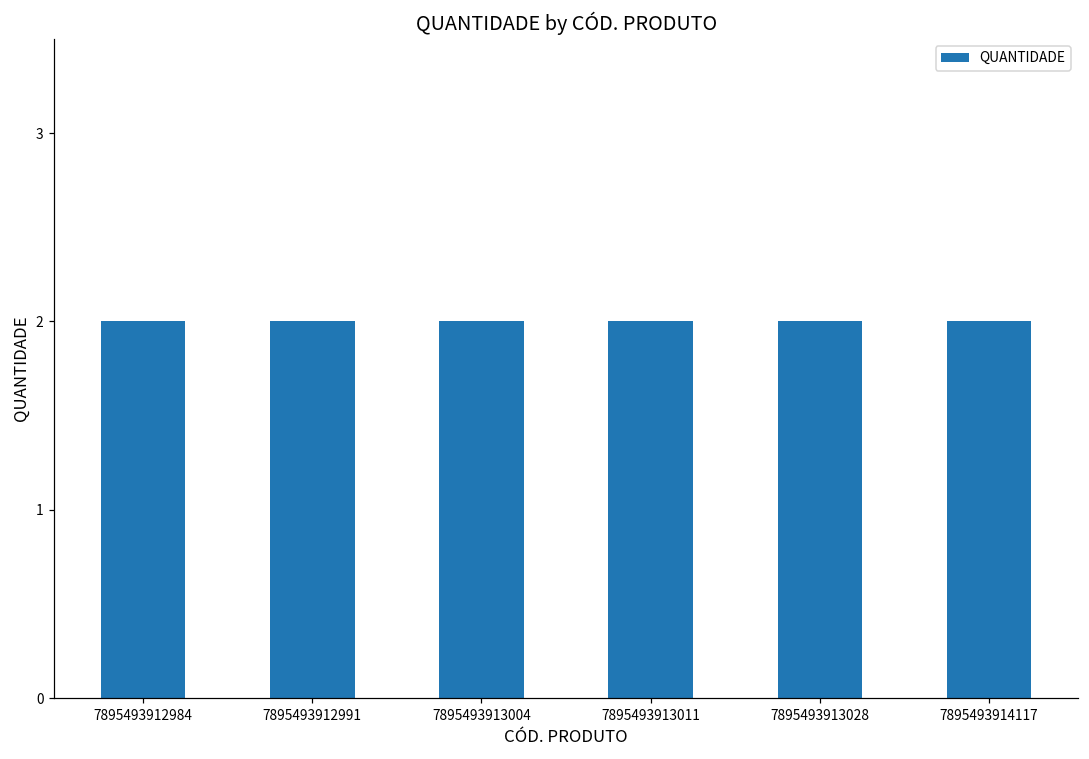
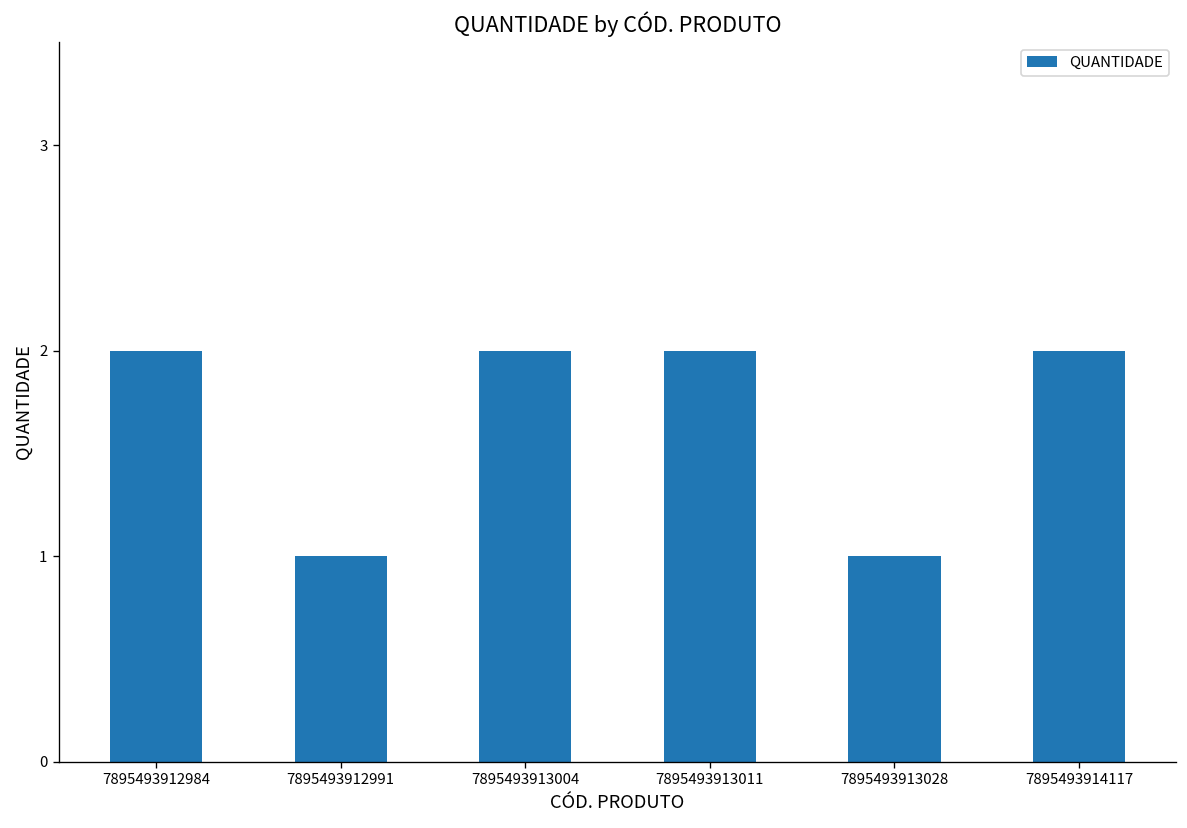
7895493912991: 2 -> 1
7895493913028: 2 -> 1
